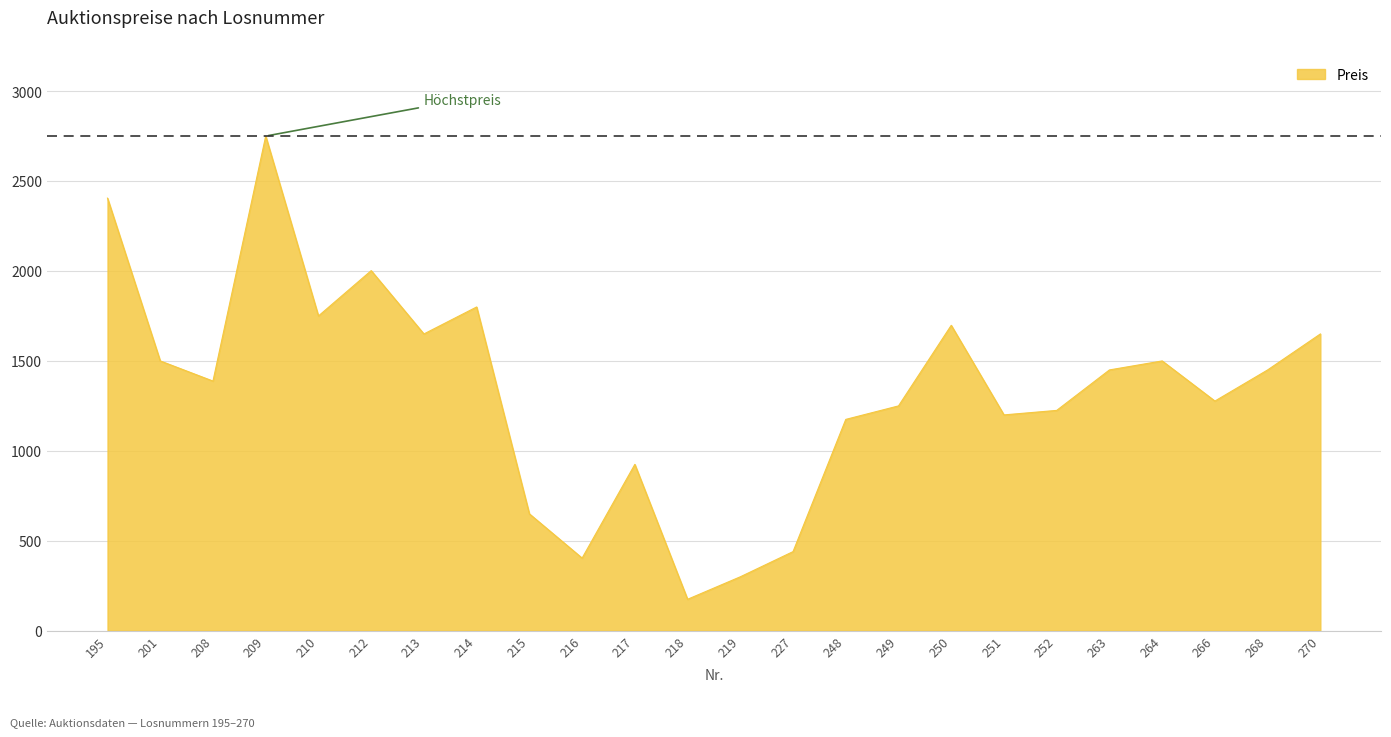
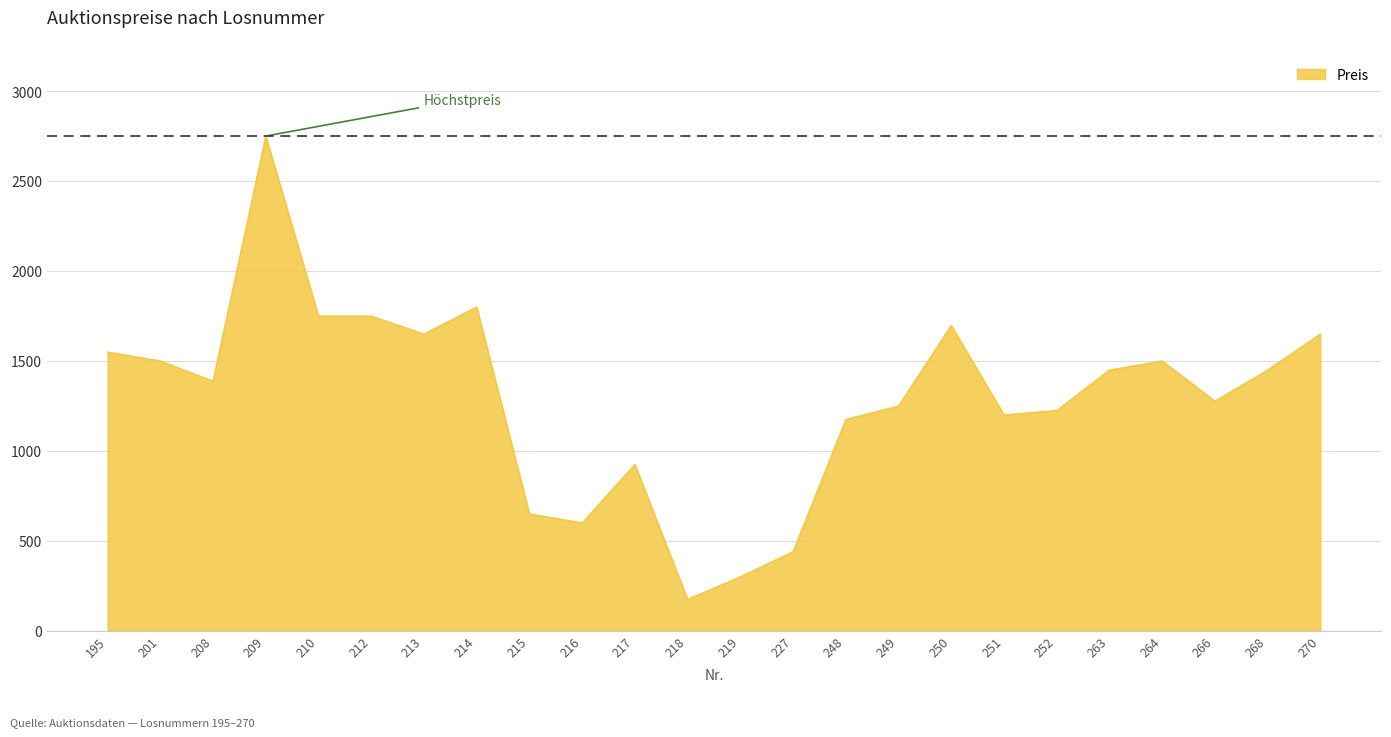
195: 2410 -> 1550
212: 2000 -> 1750
216: 400 -> 600
